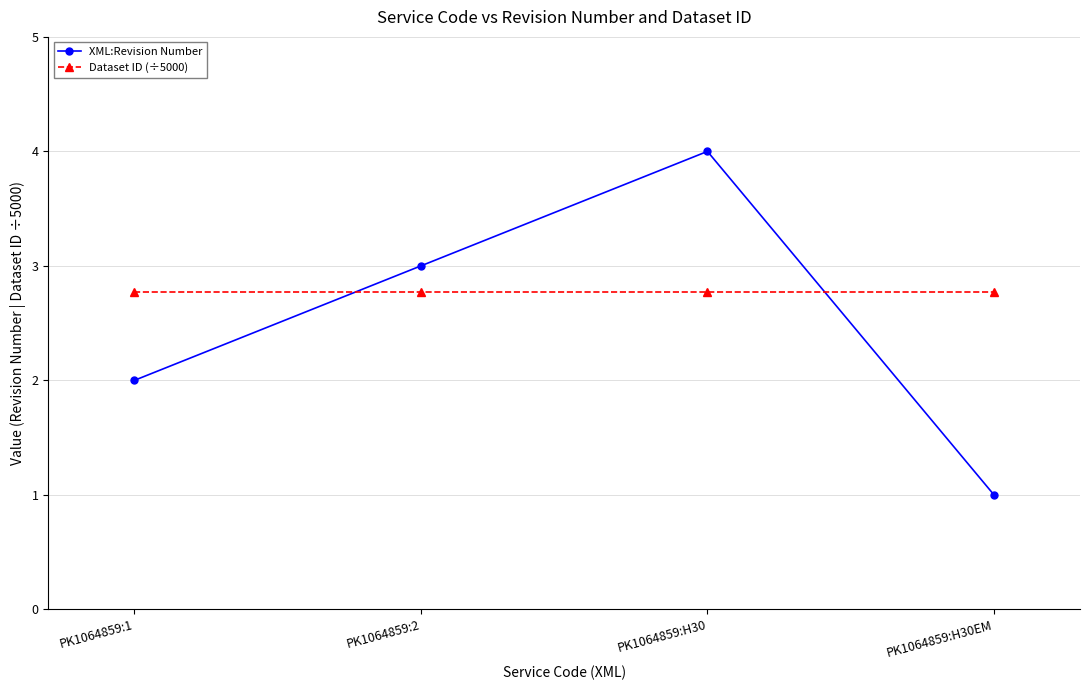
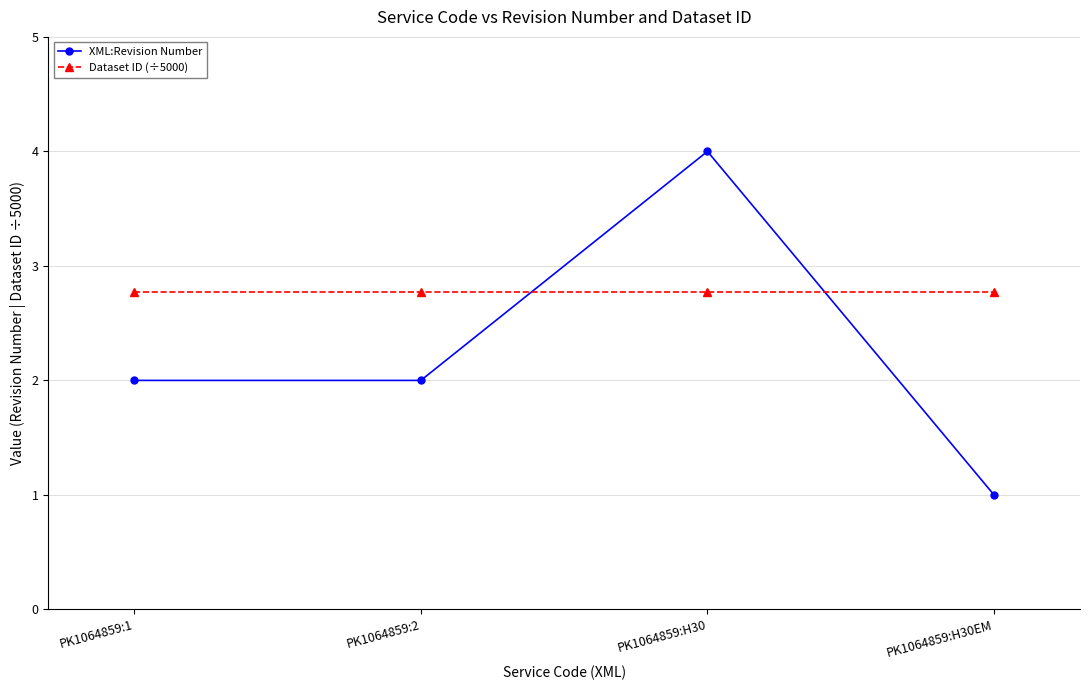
XML:Revision Number, PK1064859:2: 3 -> 2
